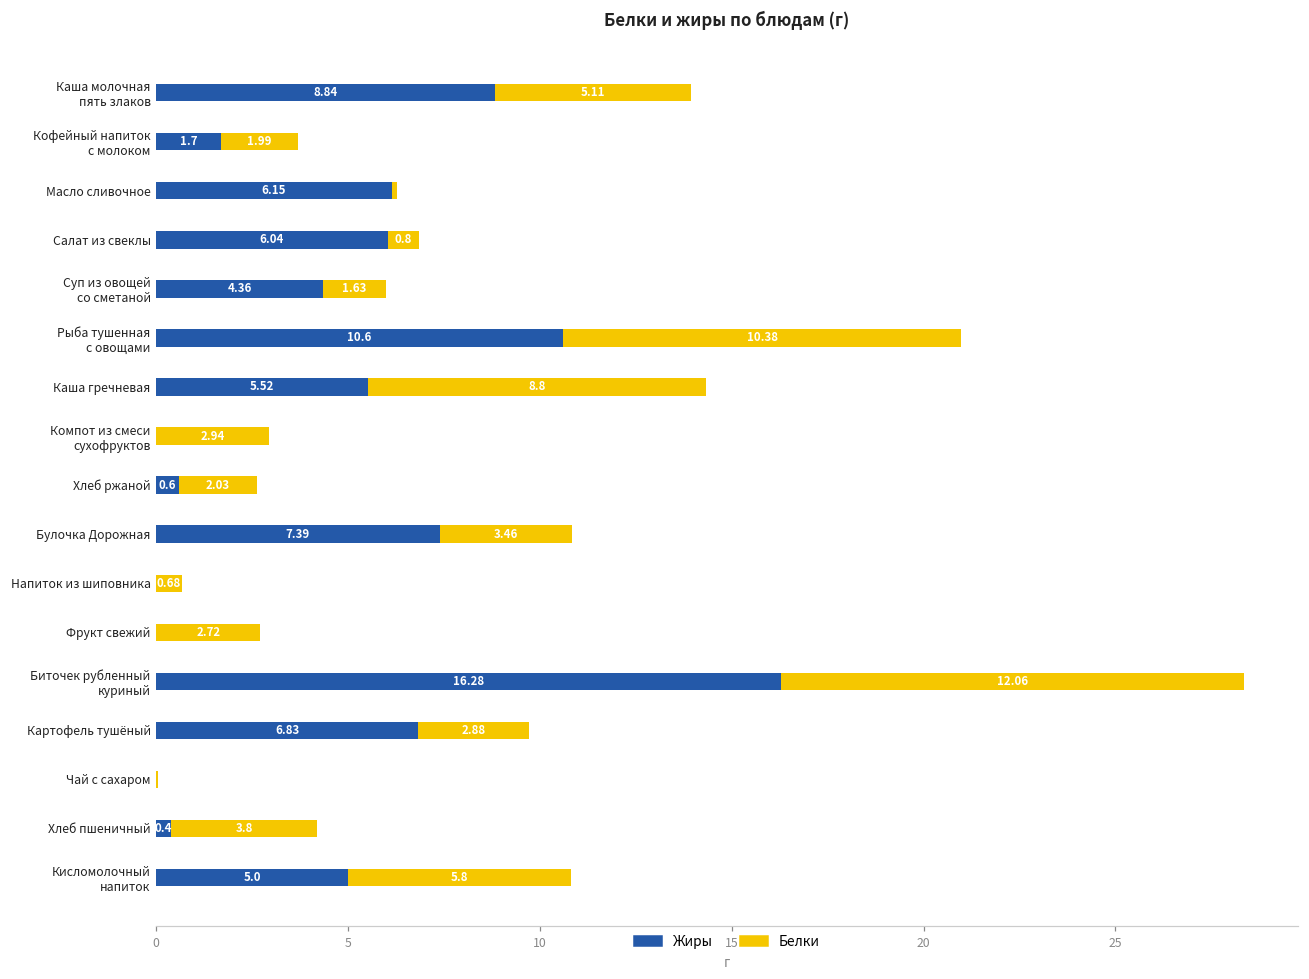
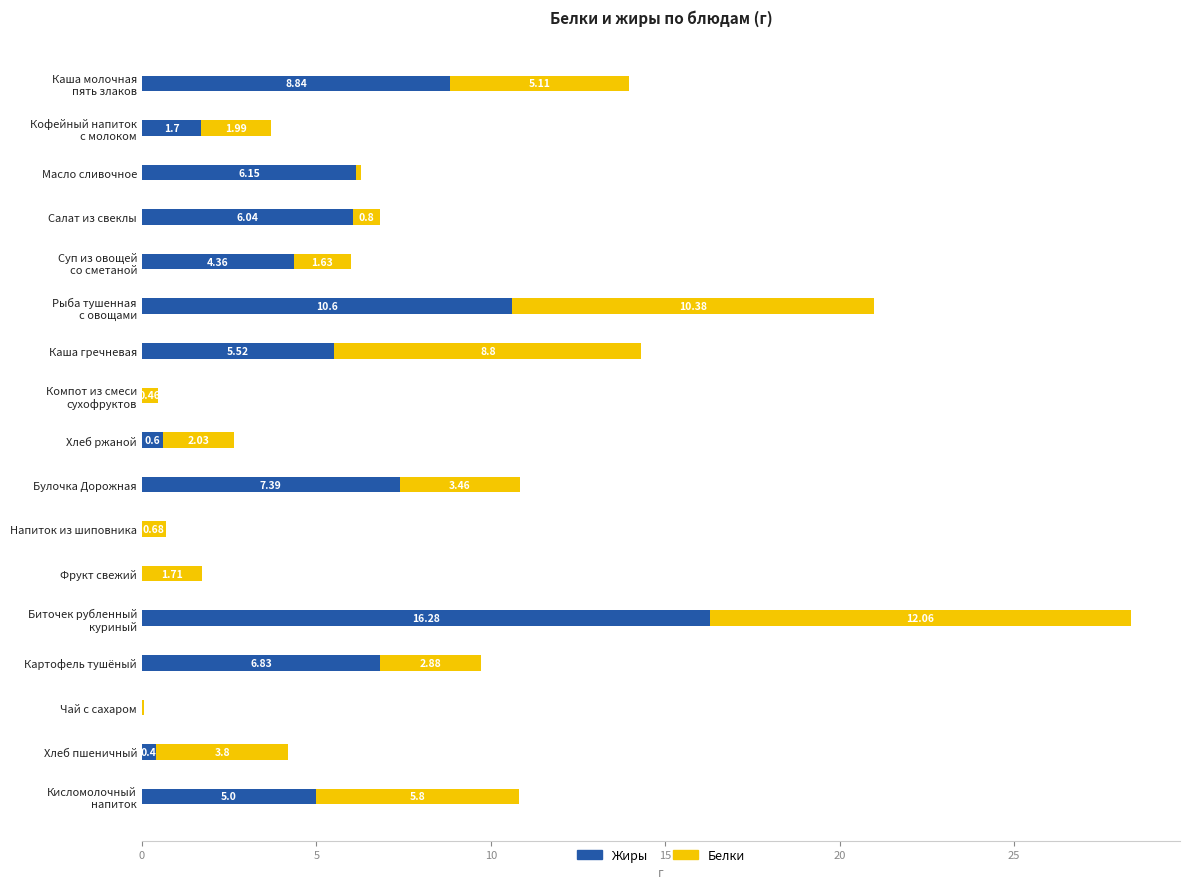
Белки, Компот из смеси сухофруктов: 2.94 -> 0.46
Белки, Фрукт свежий: 2.72 -> 1.71
